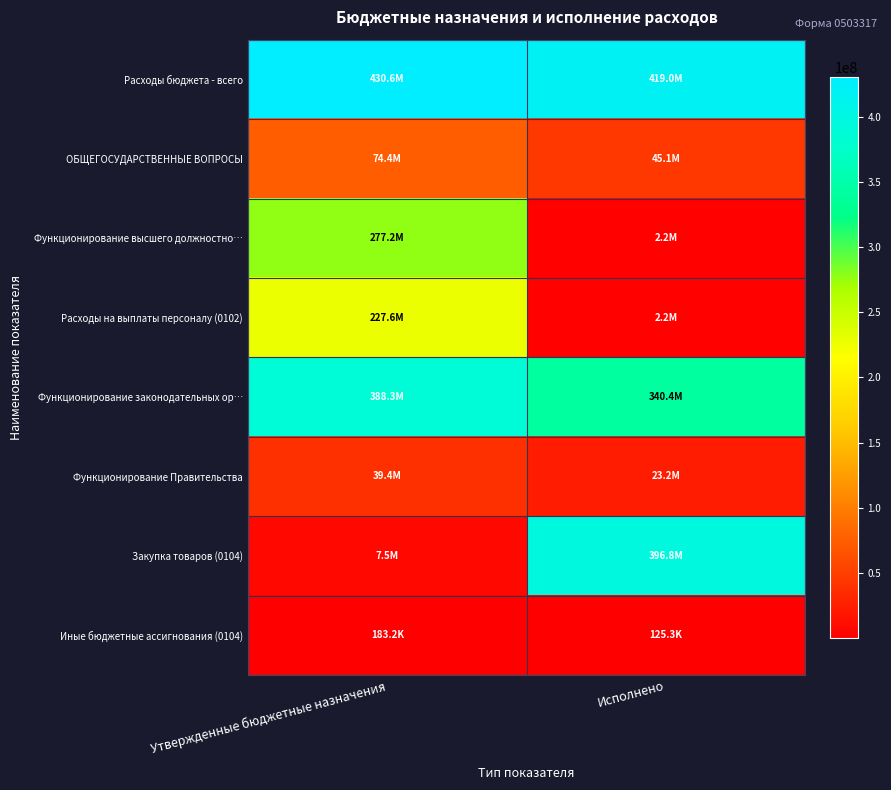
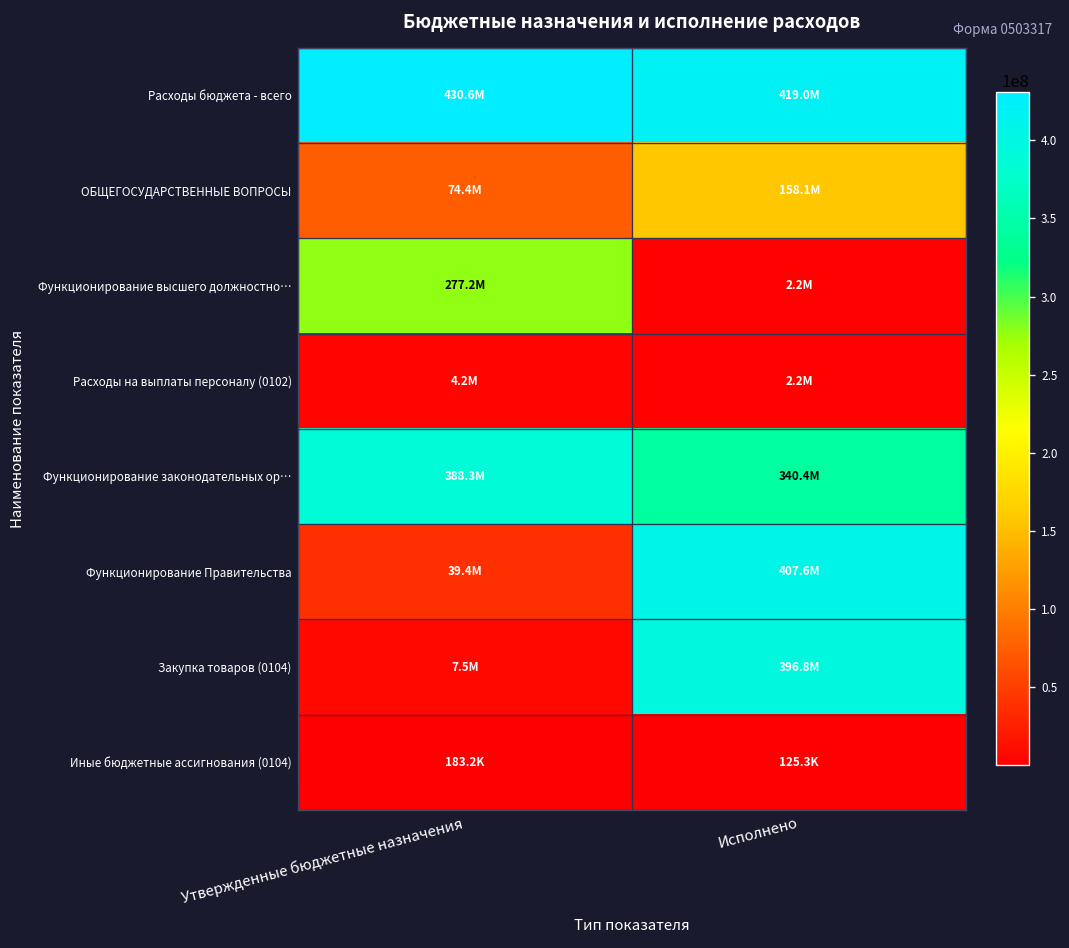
ОБЩЕГОСУДАРСТВЕННЫЕ ВОПРОСЫ, Исполнено: 45.1M -> 158.1M
Расходы на выплаты персоналу (0102), Утвержденные бюджетные назначения: 227.6M -> 4.2M
Функционирование Правительства, Исполнено: 23.2M -> 407.6M
